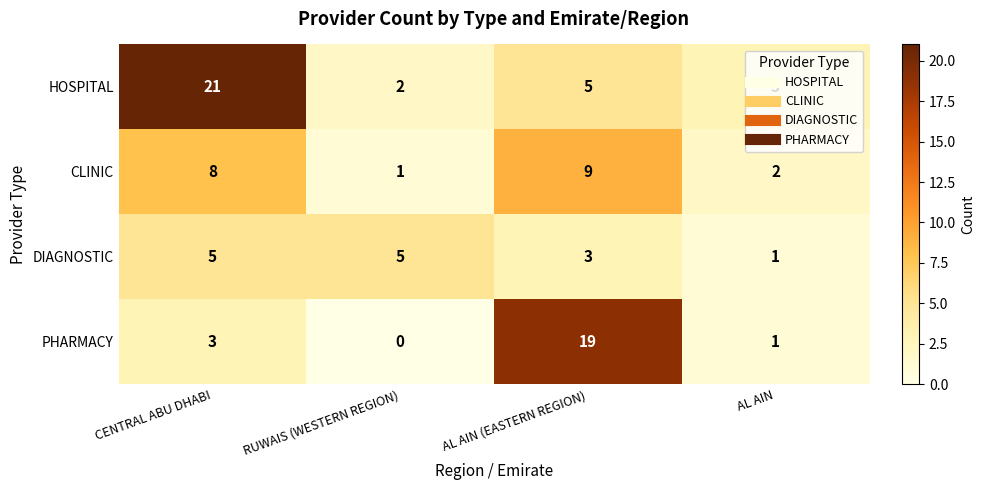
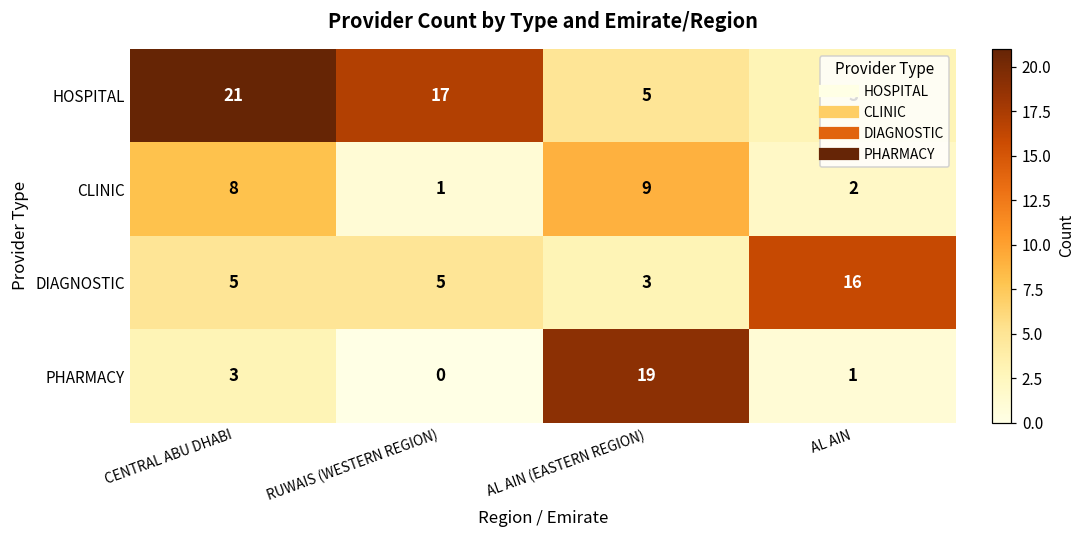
HOSPITAL, RUWAIS (WESTERN REGION): 2 -> 17
DIAGNOSTIC, AL AIN: 1 -> 16
